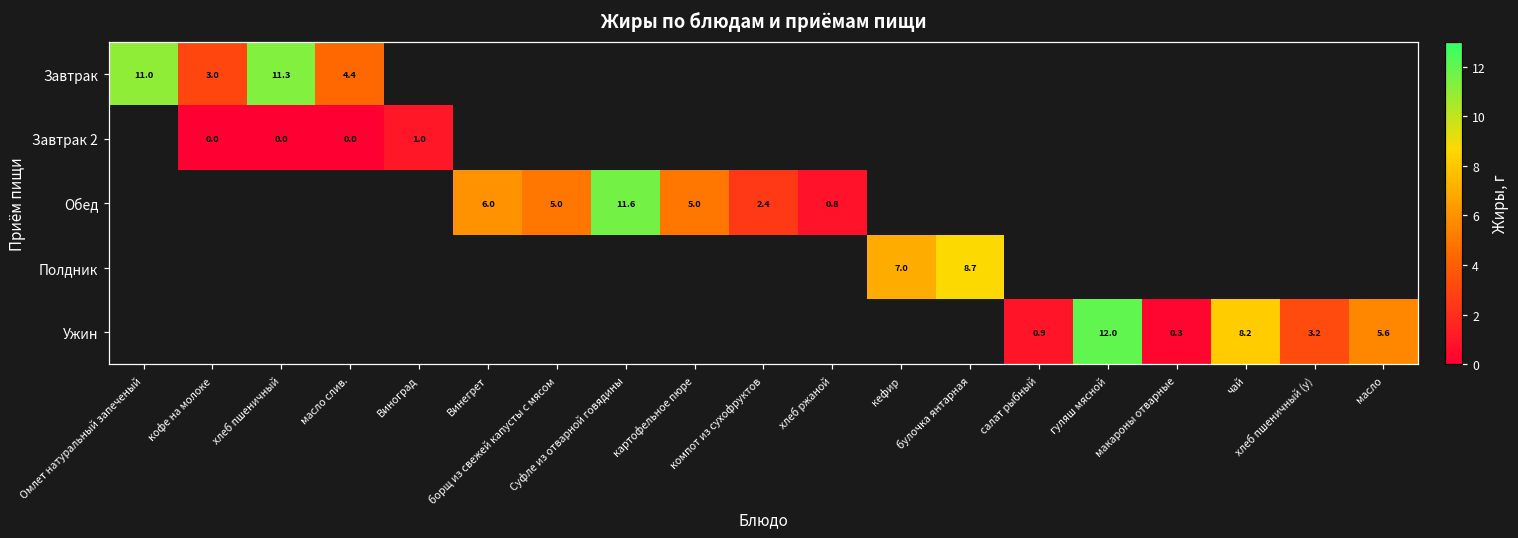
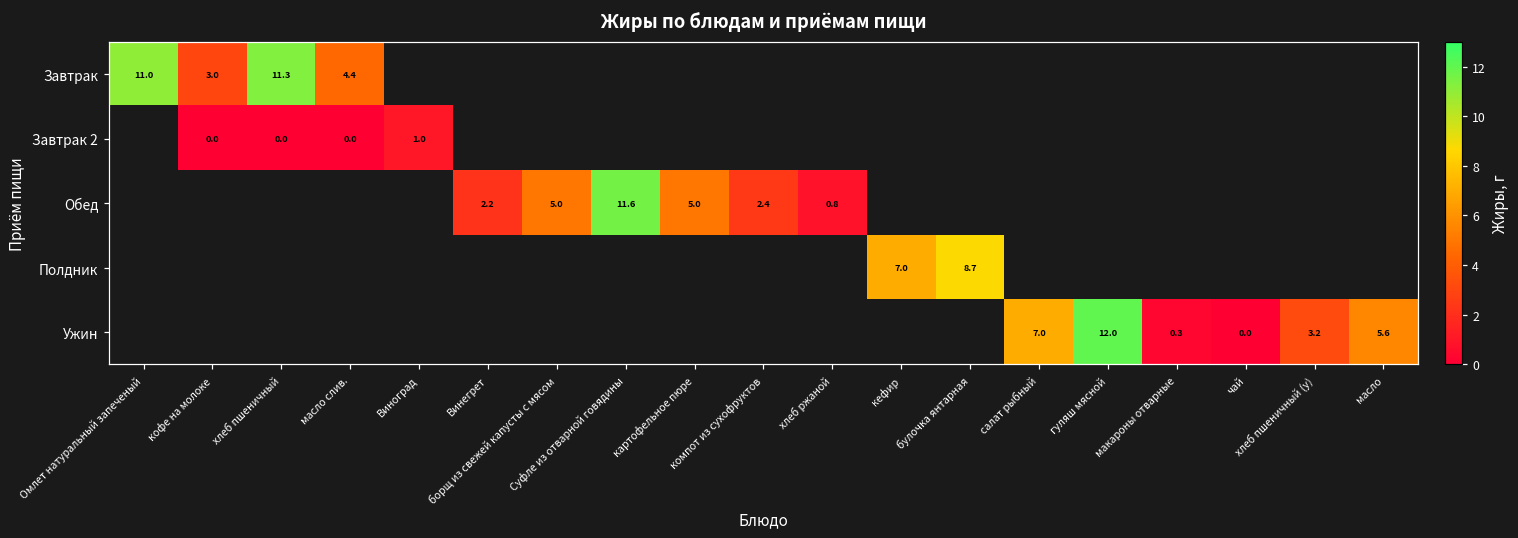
Обед, Винегрет: 6.0 -> 2.2
Ужин, салат рыбный: 0.9 -> 7.0
Ужин, чай: 8.2 -> 0.0
